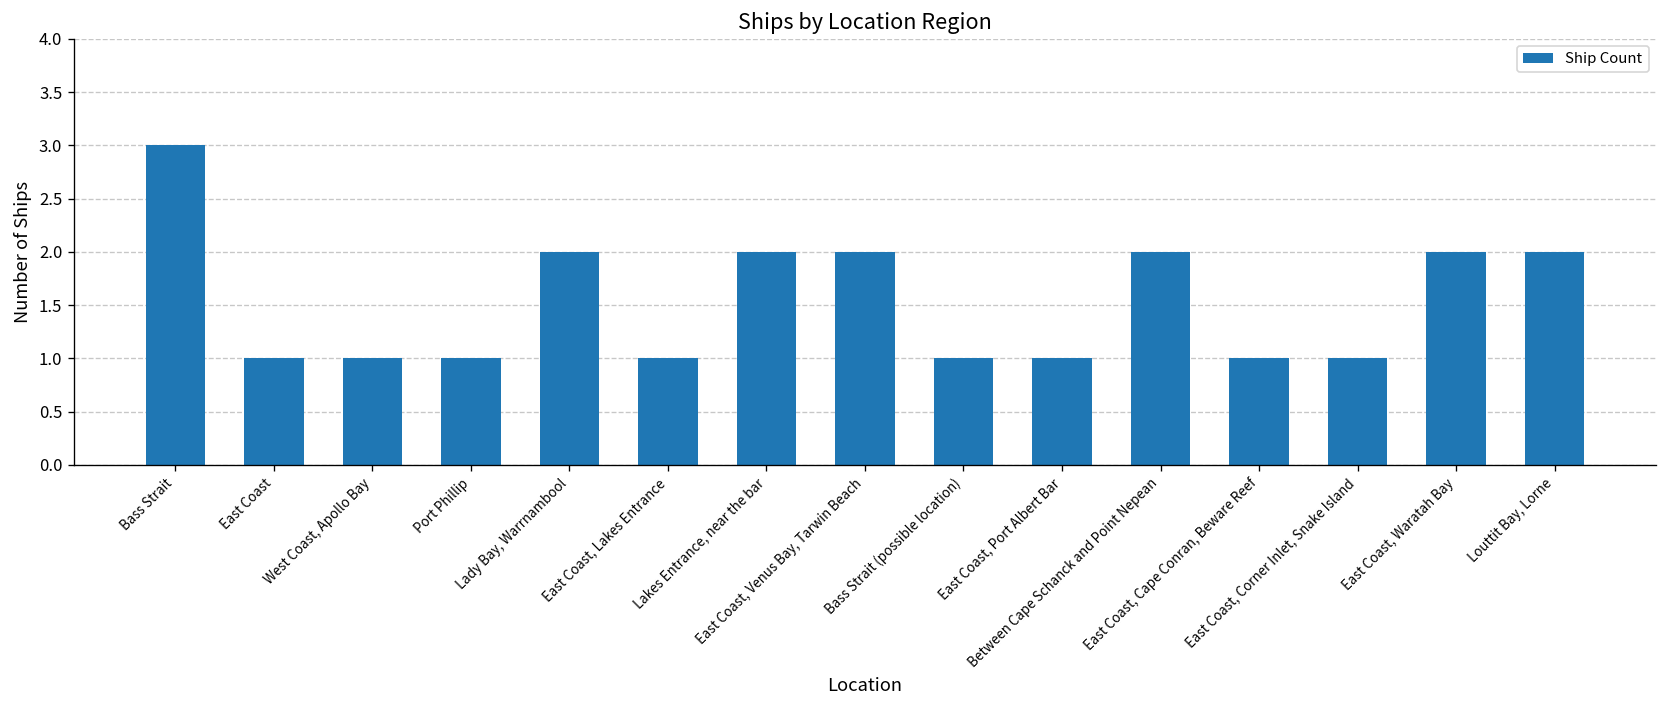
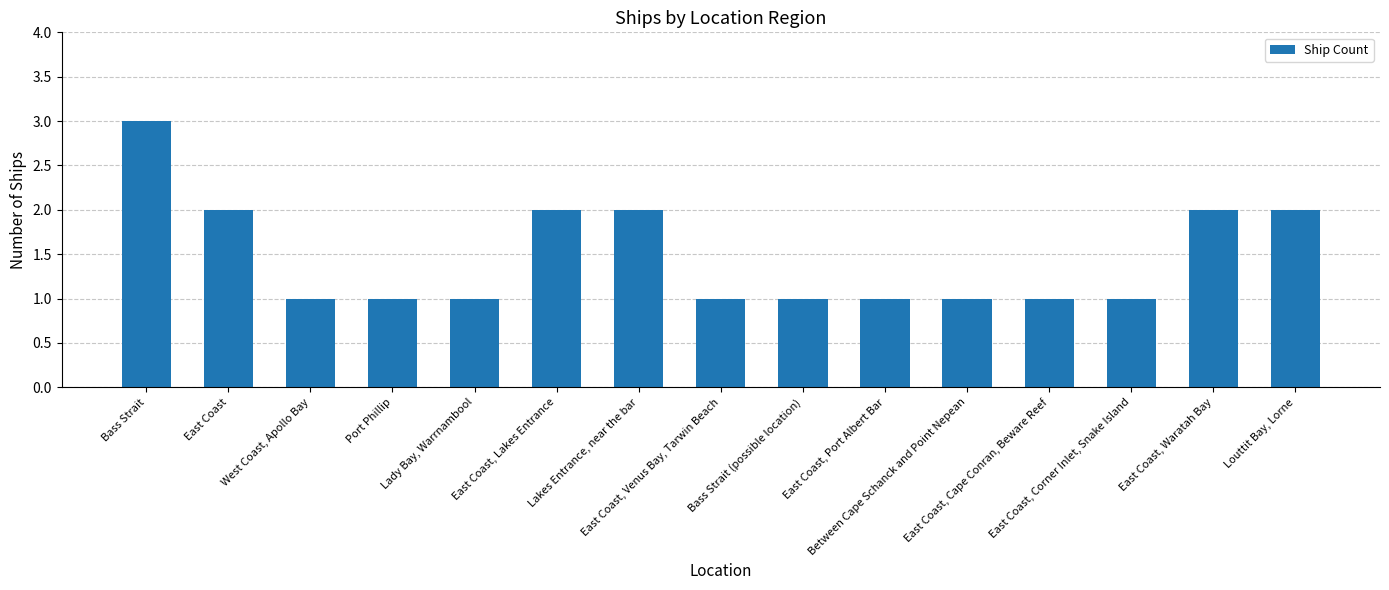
East Coast: 1 -> 2
Lady Bay, Warrnambool: 2 -> 1
East Coast, Lakes Entrance: 1 -> 2
East Coast, Venus Bay, Tarwin Beach: 2 -> 1
Between Cape Schanck and Point Nepean: 2 -> 1
